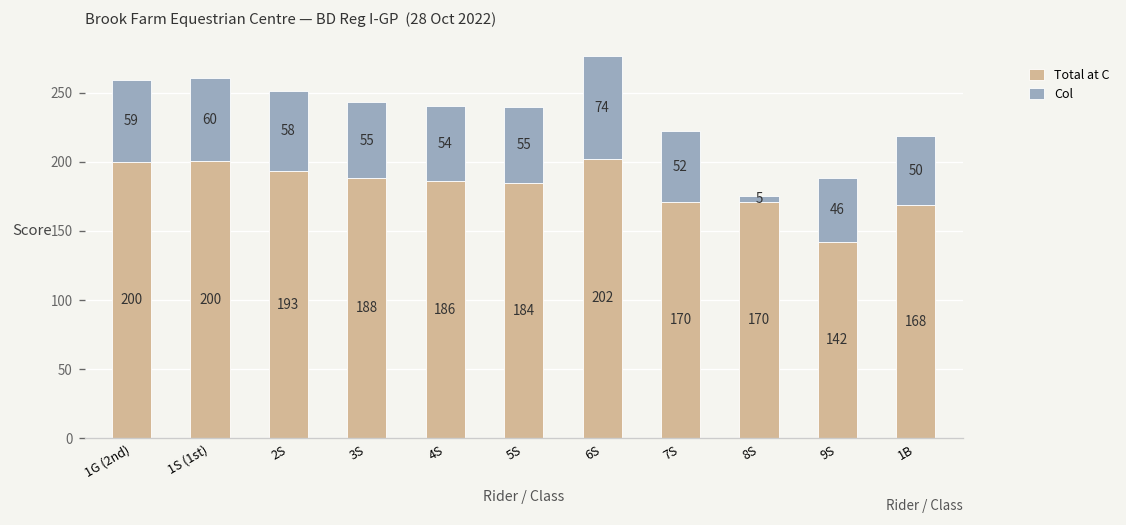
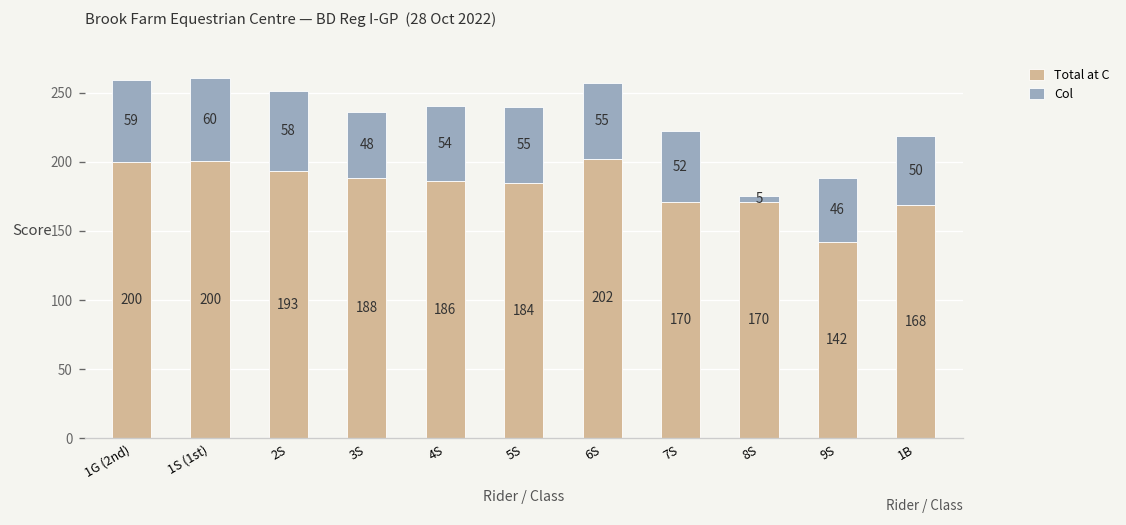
Col, 3S: 55 -> 48
Col, 6S: 74 -> 55
